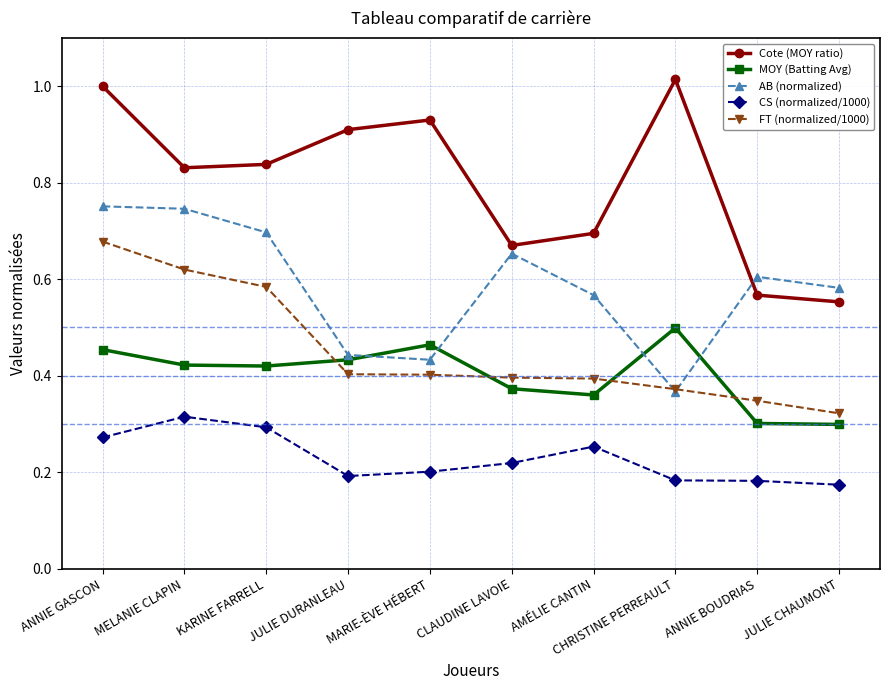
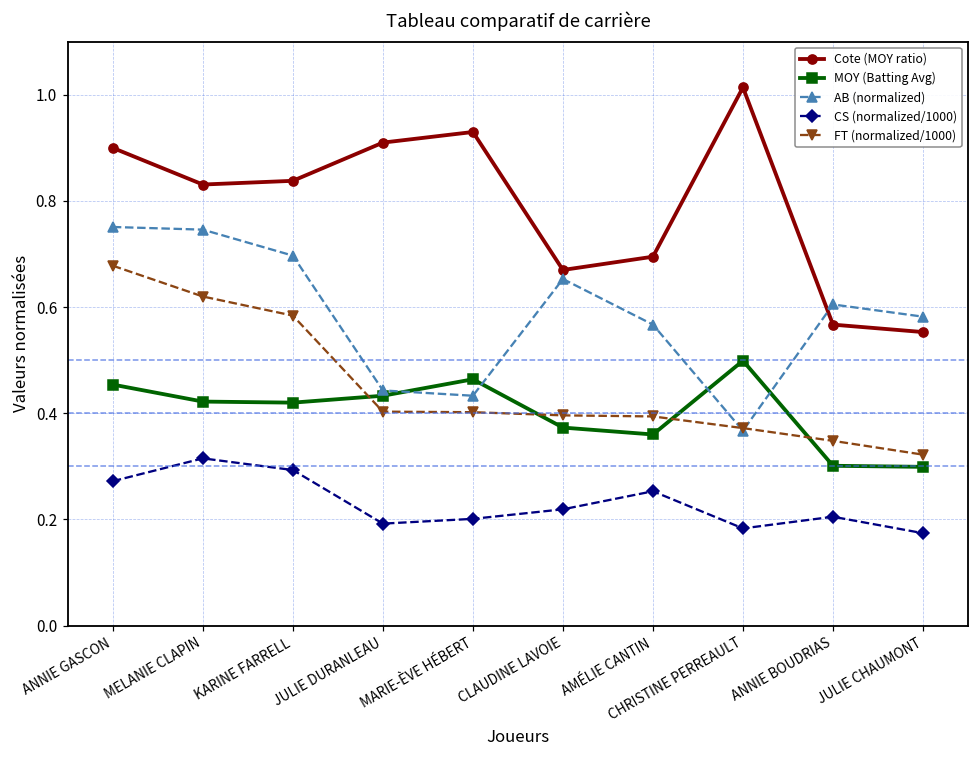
Cote (MOY ratio), ANNIE GASCON: 1.0 -> 0.9
CS (normalized/1000), ANNIE BOUDRIAS: 0.18 -> 0.21
